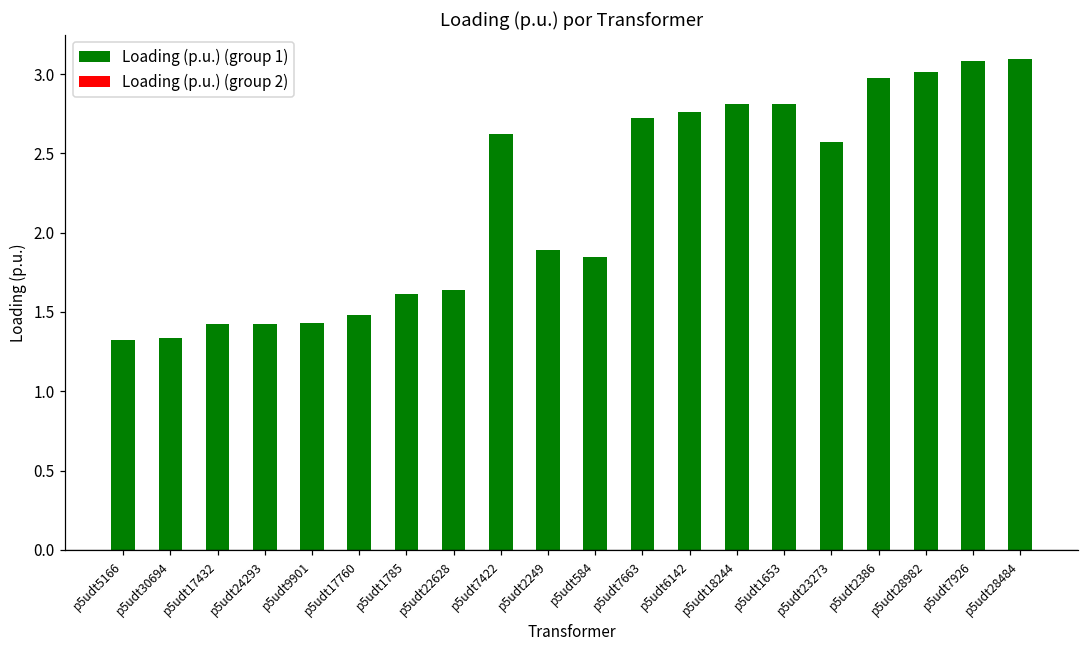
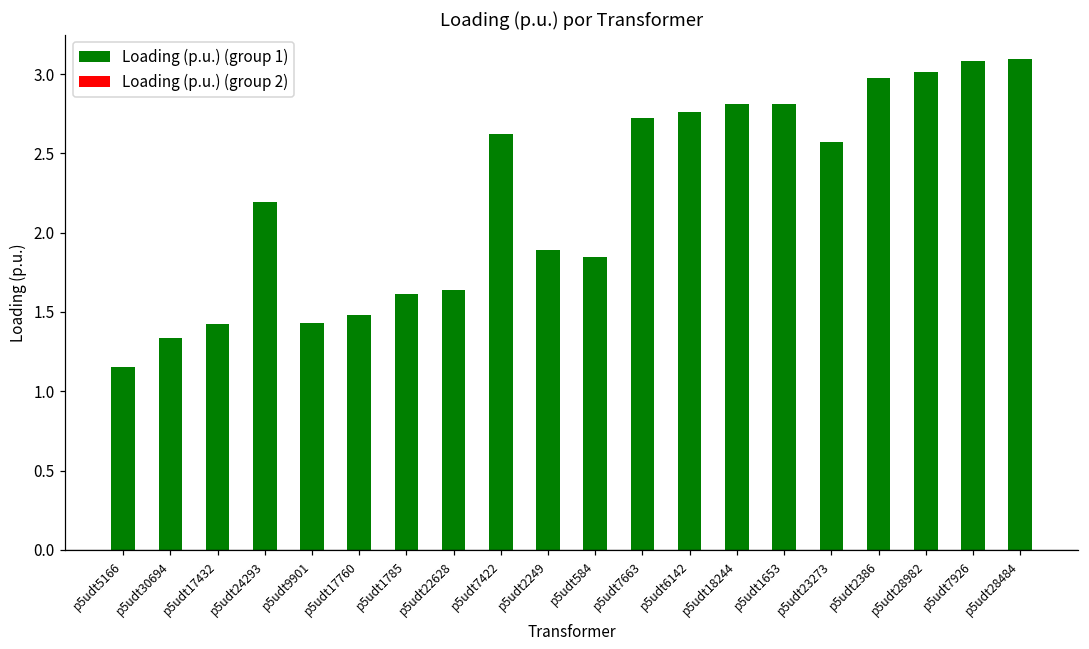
p5udt5166: 1.32 -> 1.15
p5udt24293: 1.43 -> 2.19
